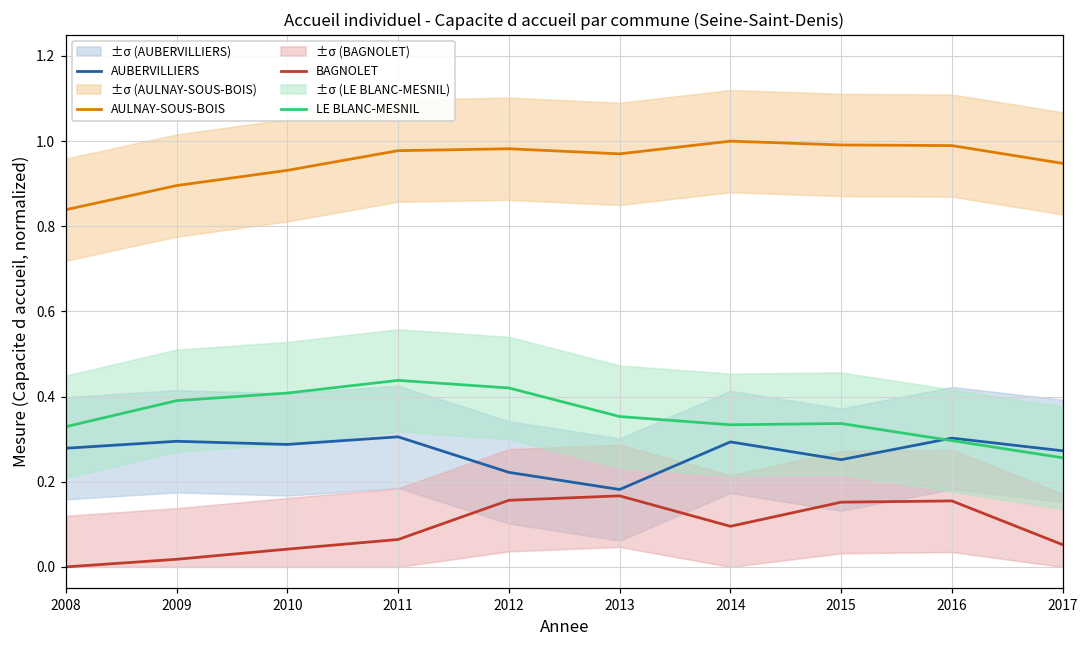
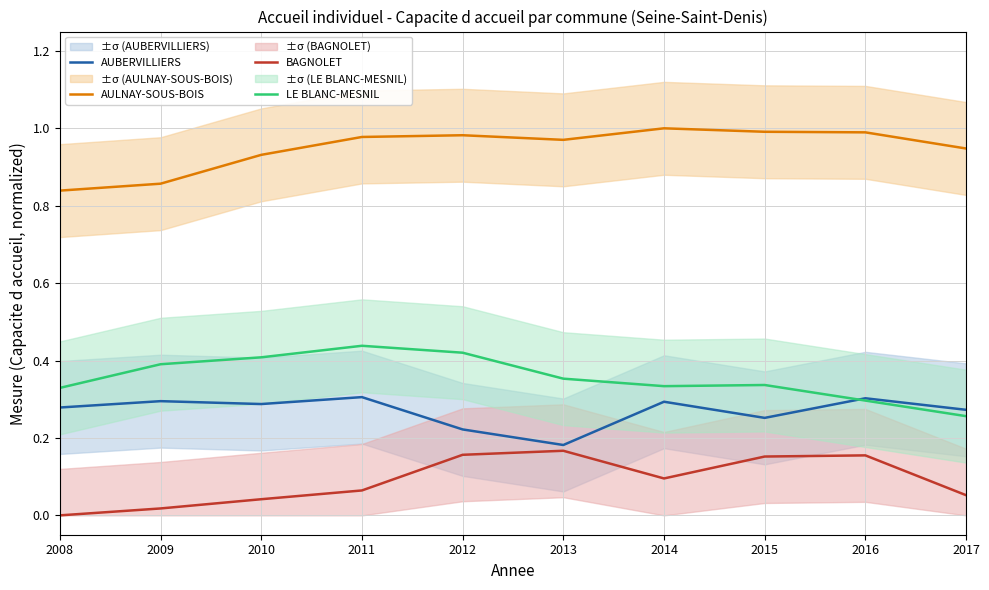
AULNAY-SOUS-BOIS, 2009: 0.90 -> 0.86
